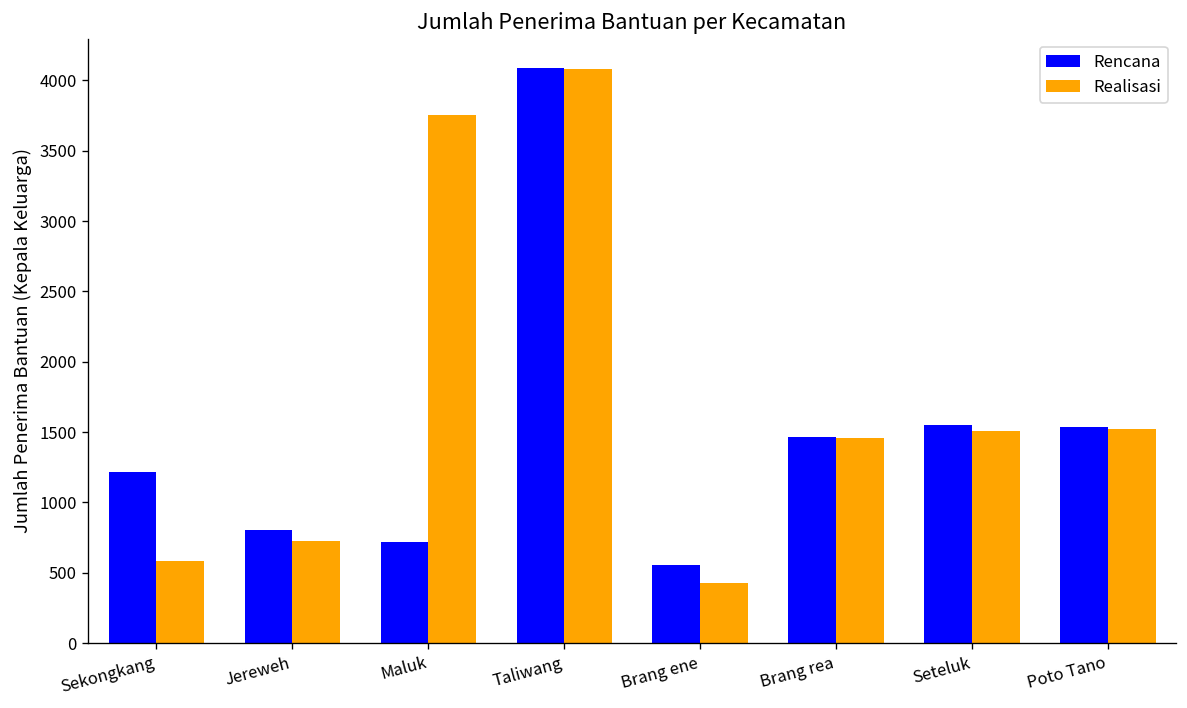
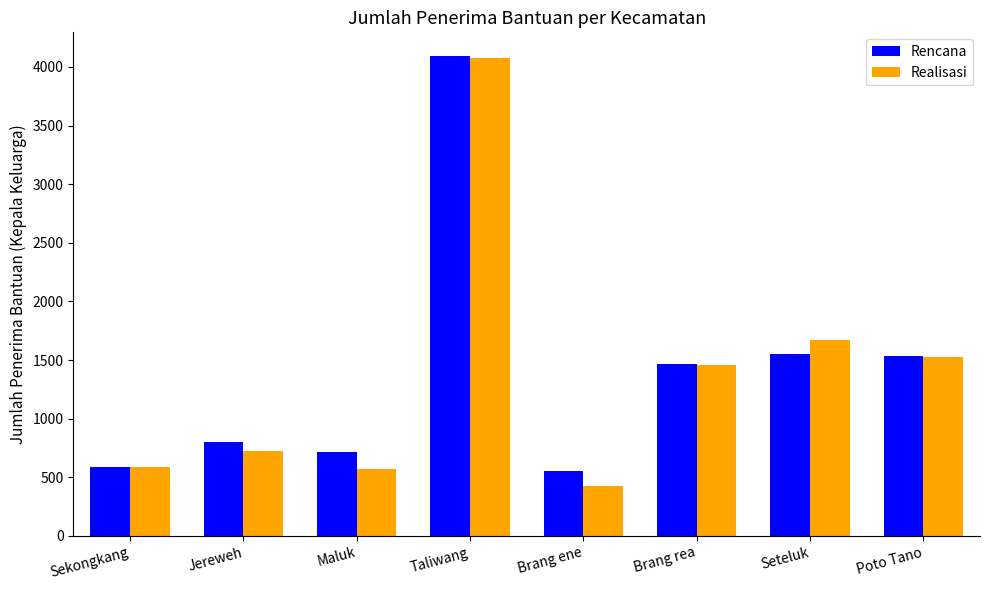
Rencana, Sekongkang: 1210 -> 590
Realisasi, Maluk: 3750 -> 570
Realisasi, Seteluk: 1510 -> 1670
